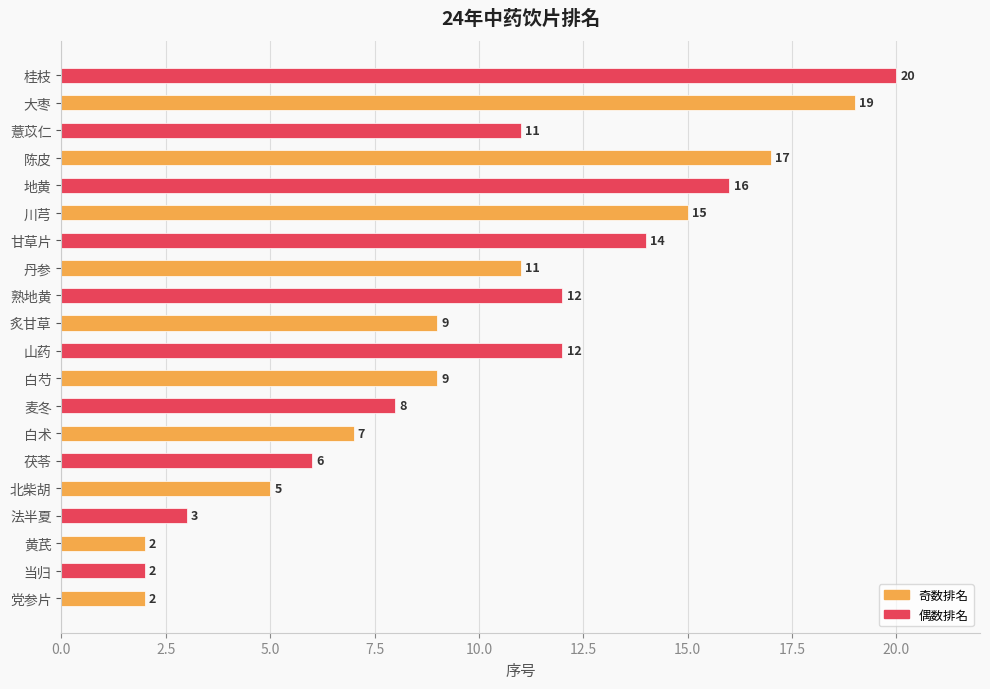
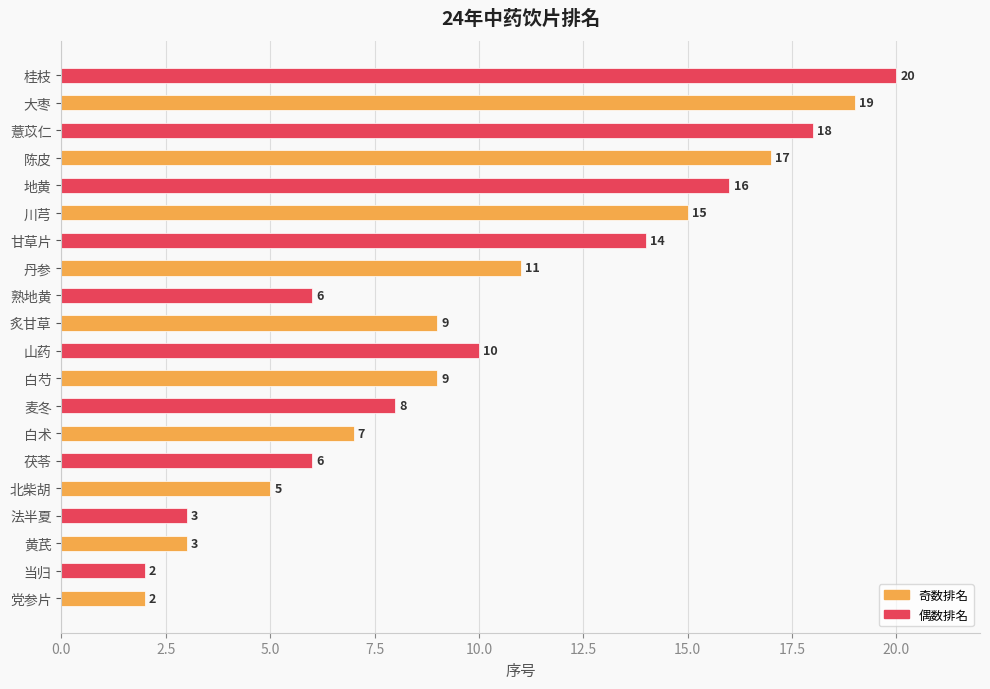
薏苡仁: 11 -> 18
熟地黄: 12 -> 6
山药: 12 -> 10
黄芪: 2 -> 3
